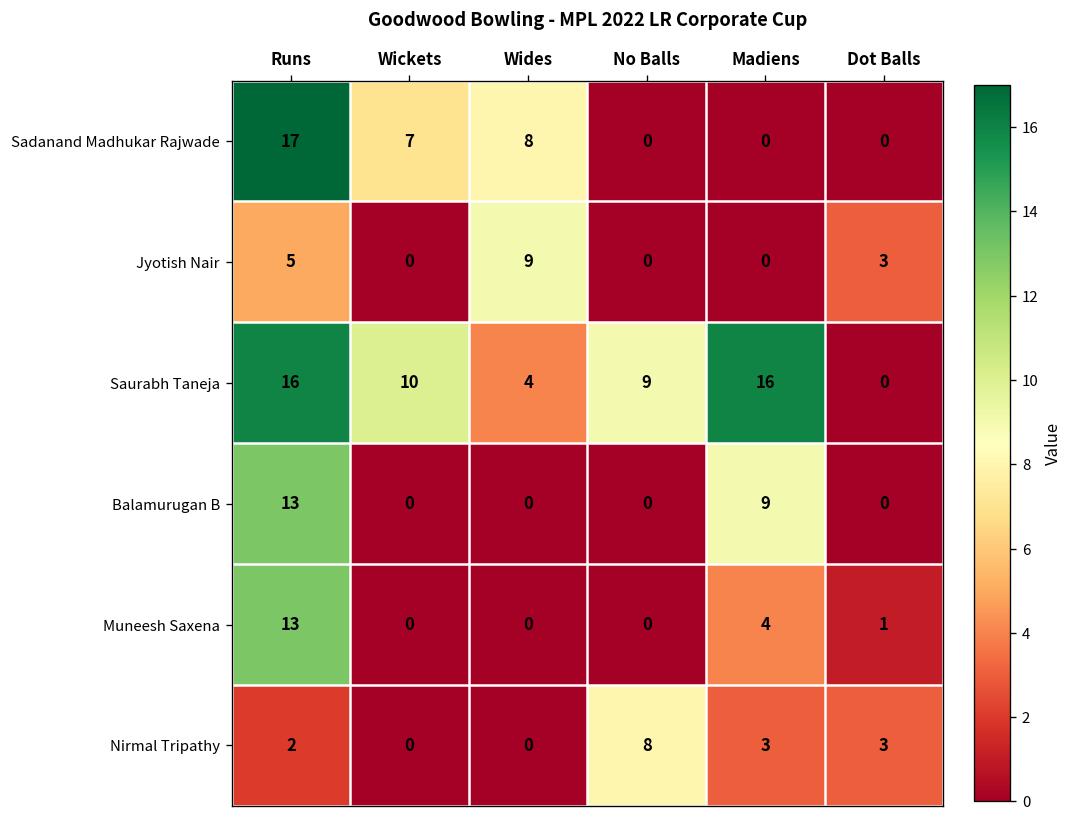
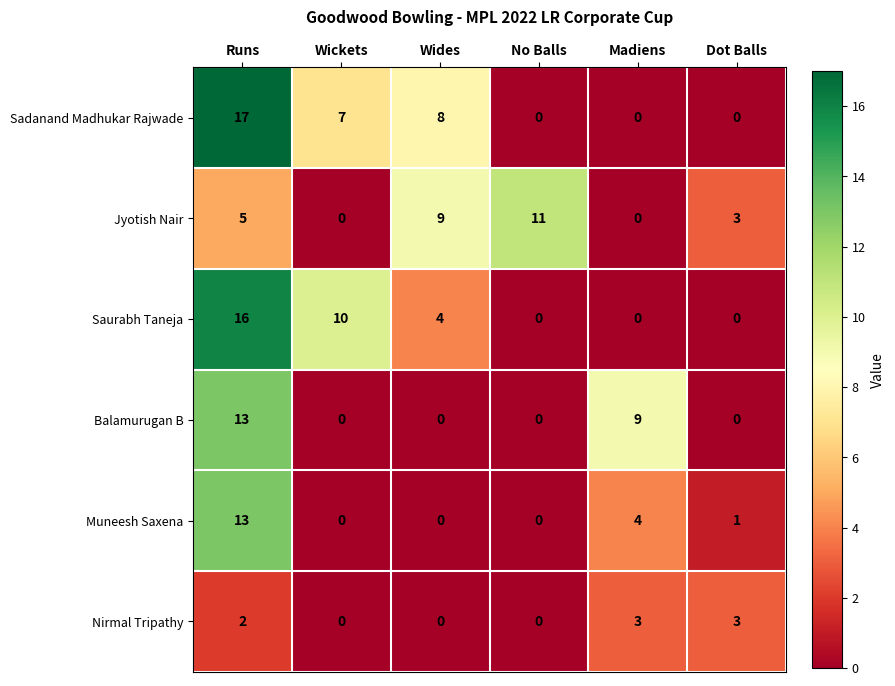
Jyotish Nair, No Balls: 0 -> 11
Saurabh Taneja, No Balls: 9 -> 0
Saurabh Taneja, Madiens: 16 -> 0
Nirmal Tripathy, No Balls: 8 -> 0
